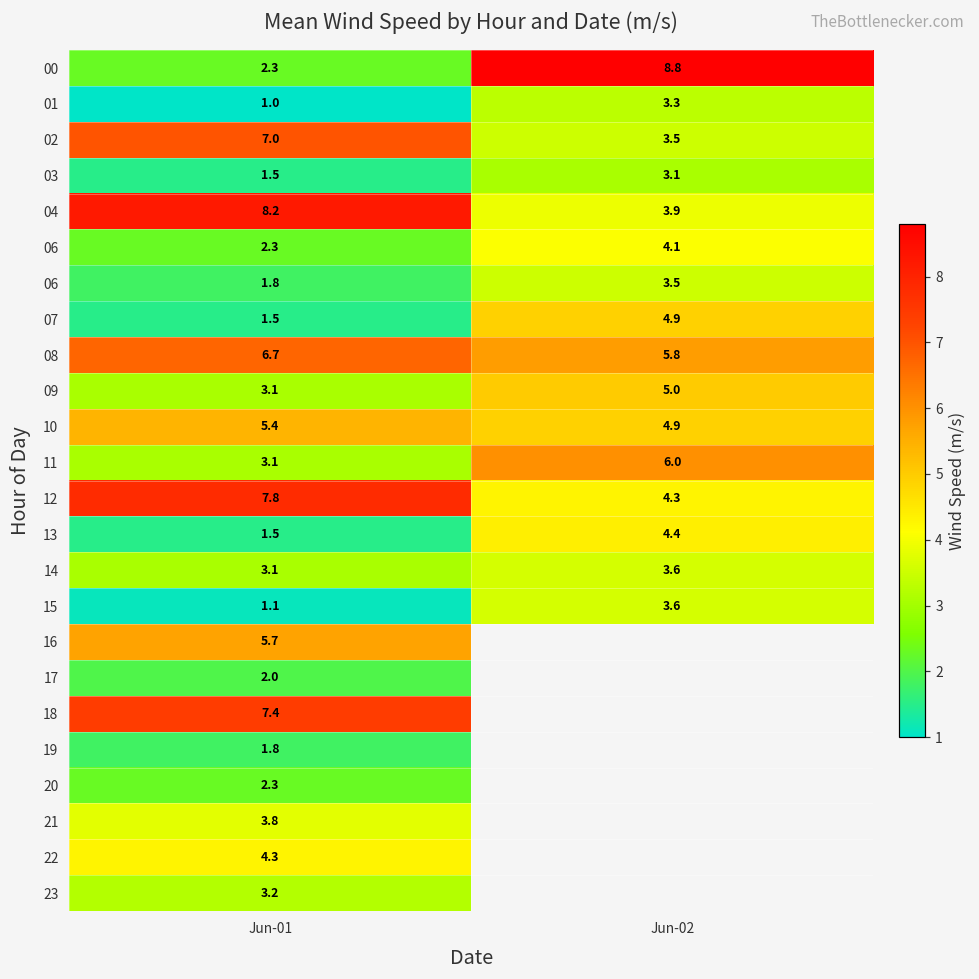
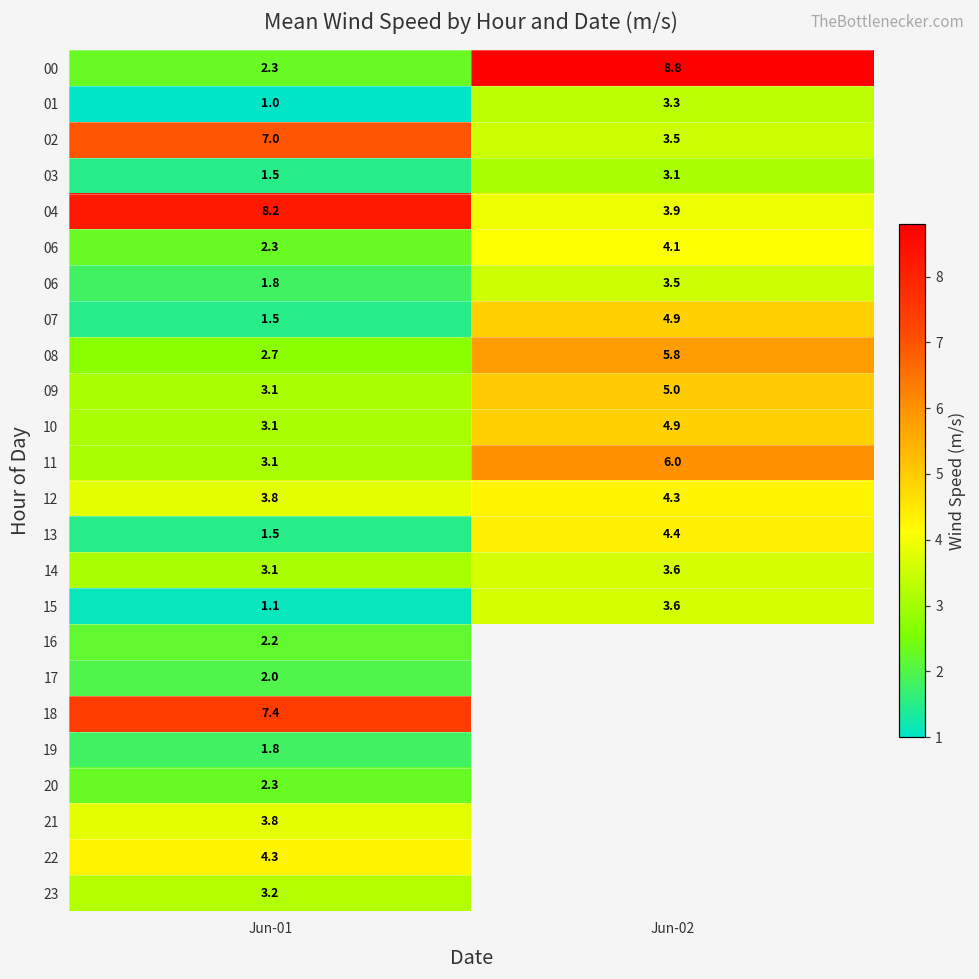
08, Jun-01: 6.7 -> 2.7
10, Jun-01: 5.4 -> 3.1
12, Jun-01: 7.8 -> 3.8
16, Jun-01: 5.7 -> 2.2
